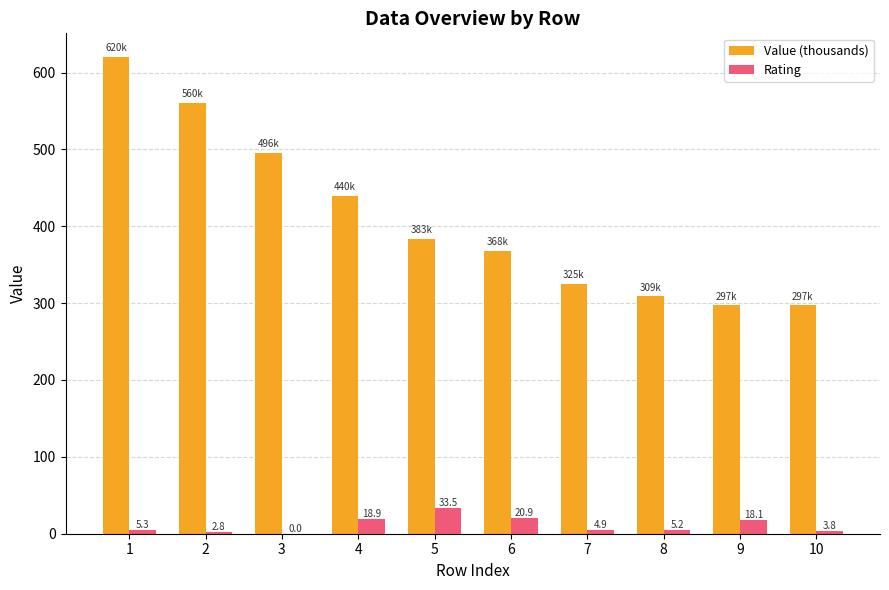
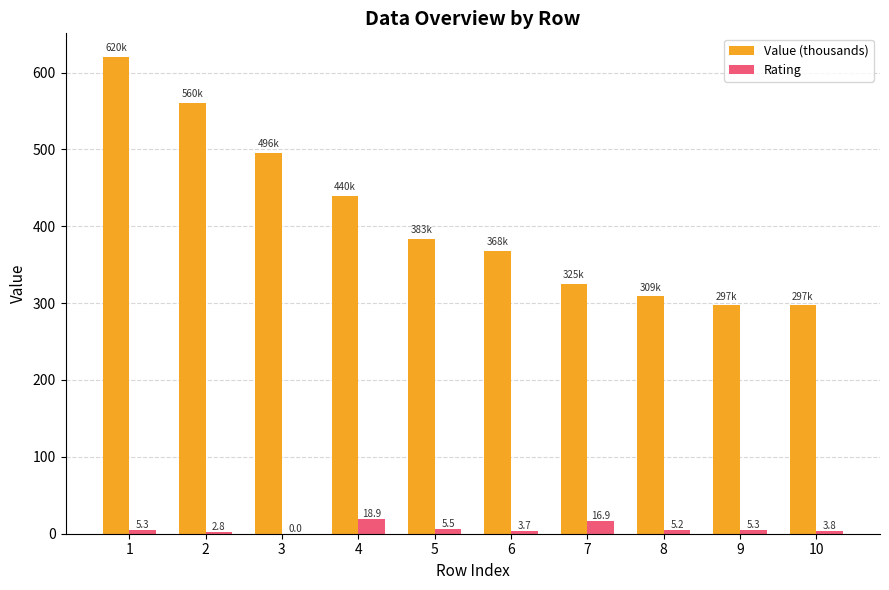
Rating, 5: 33.5 -> 5.5
Rating, 6: 20.9 -> 3.7
Rating, 7: 4.9 -> 16.9
Rating, 9: 18.1 -> 5.3
